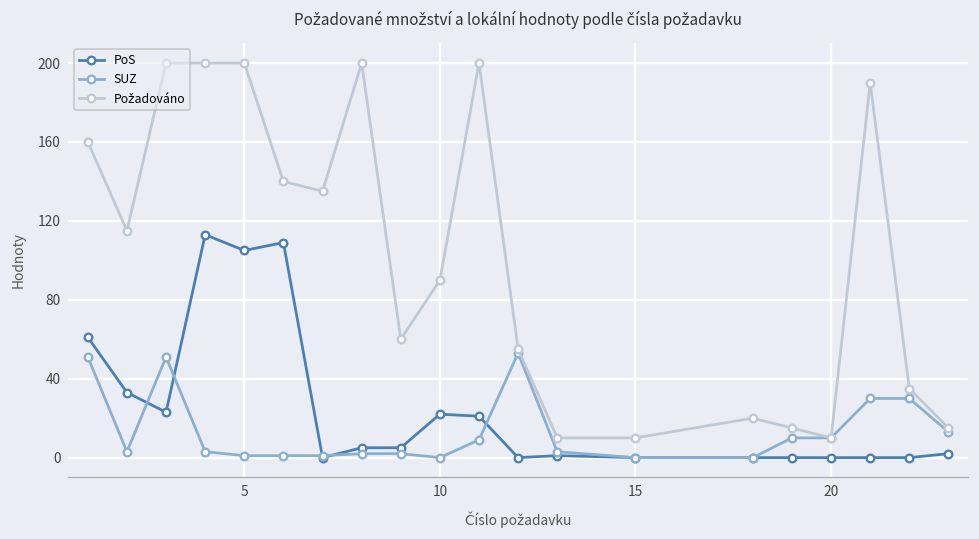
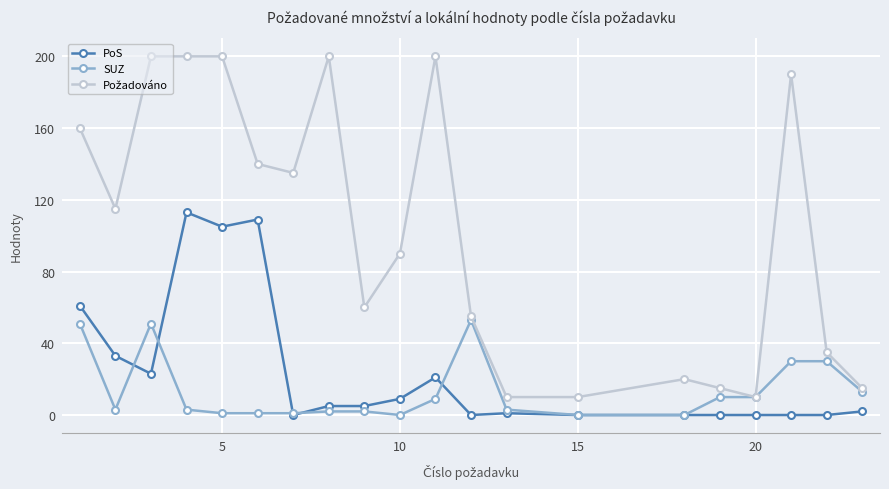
PoS, 10: 22 -> 9
